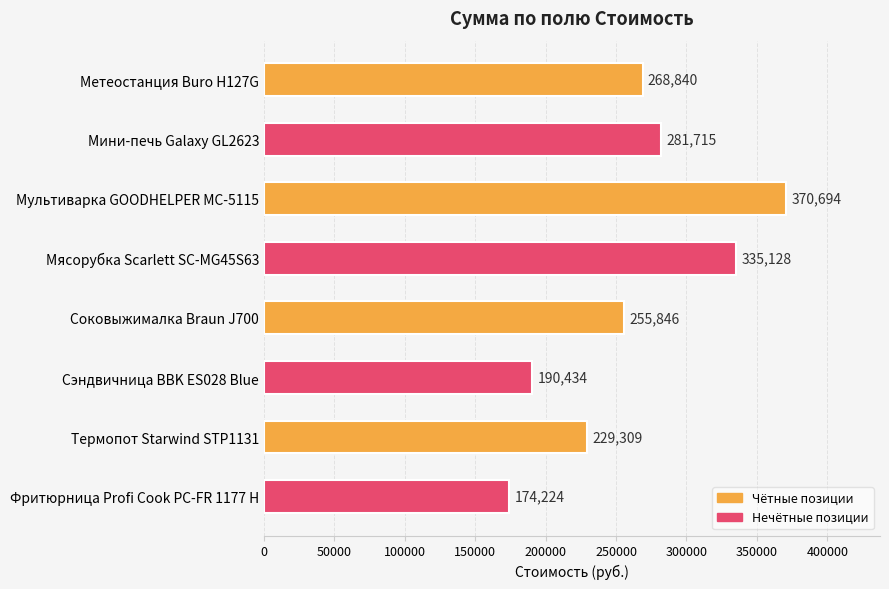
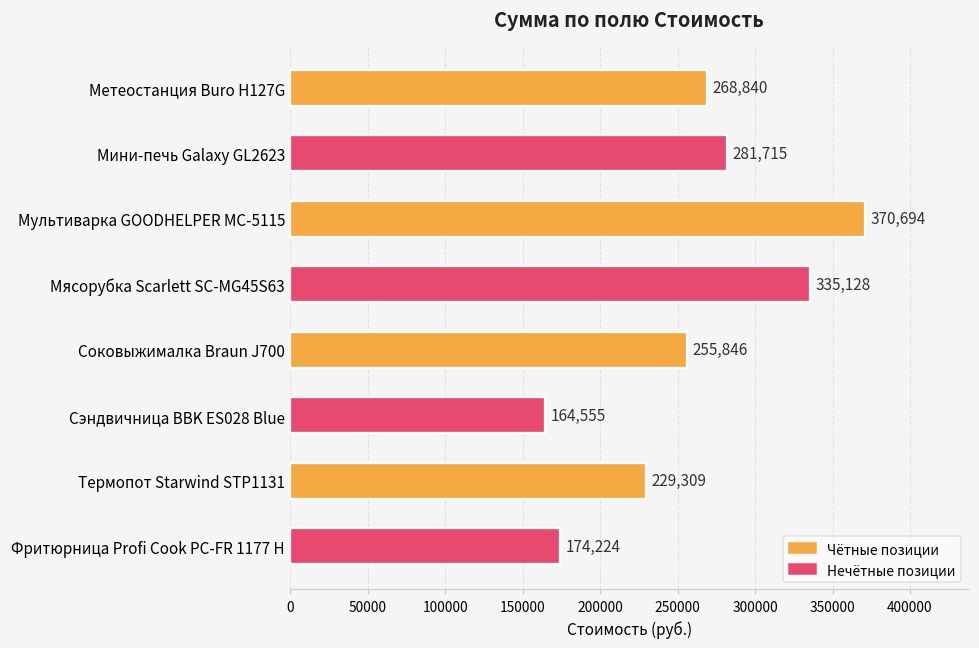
Сэндвичница BBK ES028 Blue: 190,434 -> 164,555
